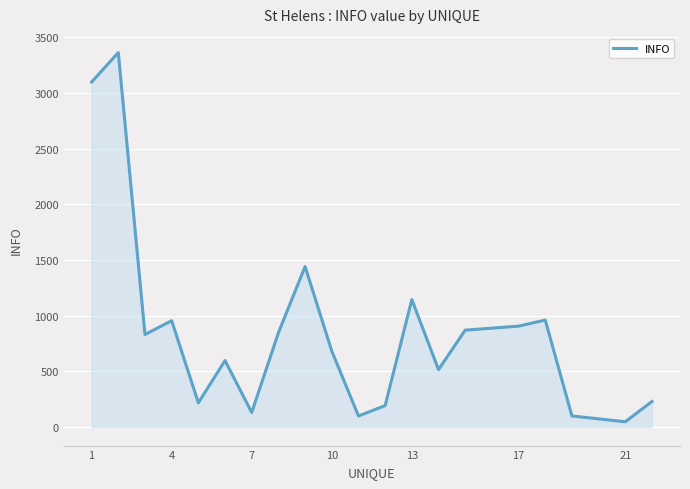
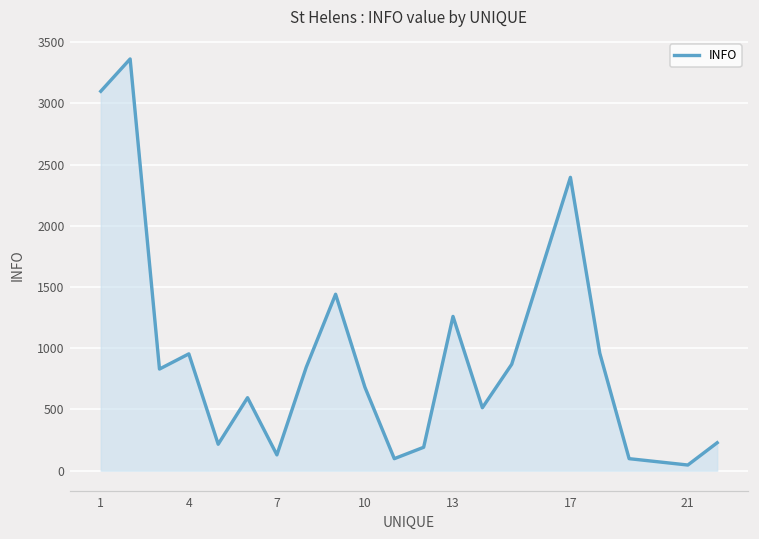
13: 1140 -> 1260
17: 910 -> 2400
